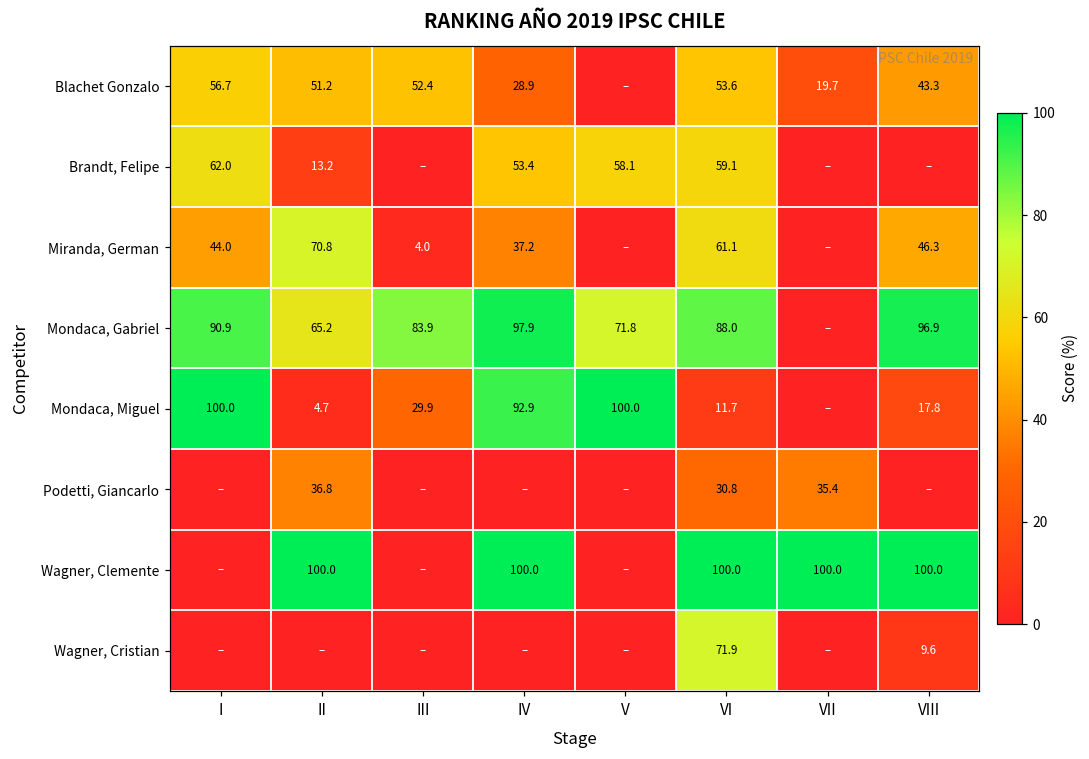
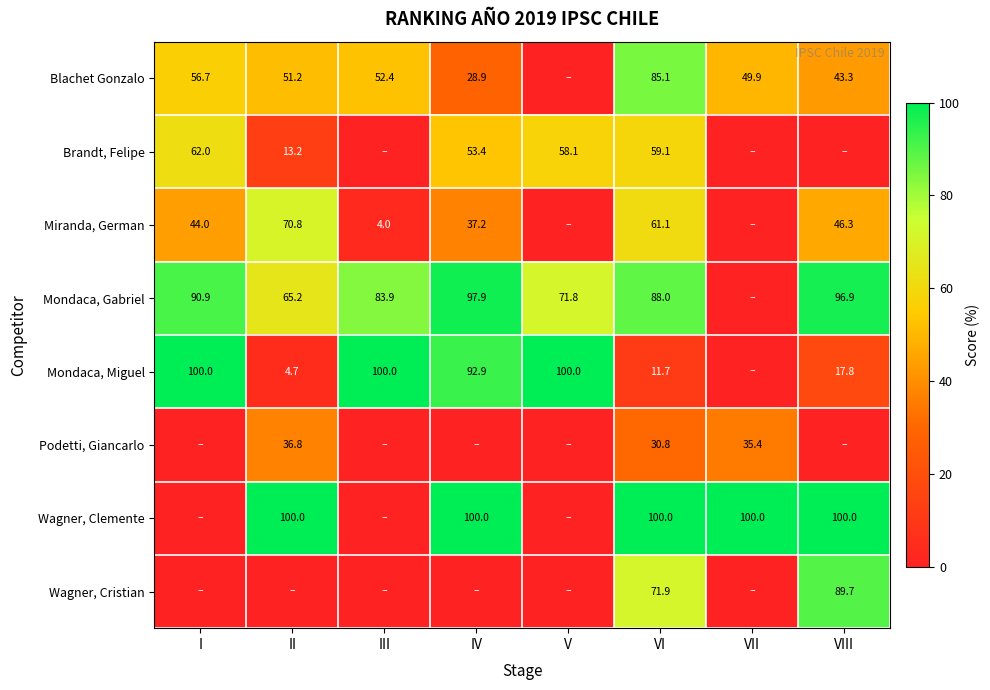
Blachet Gonzalo, VI: 53.6 -> 85.1
Blachet Gonzalo, VII: 19.7 -> 49.9
Mondaca, Miguel, III: 29.9 -> 100.0
Wagner, Cristian, VIII: 9.6 -> 89.7
